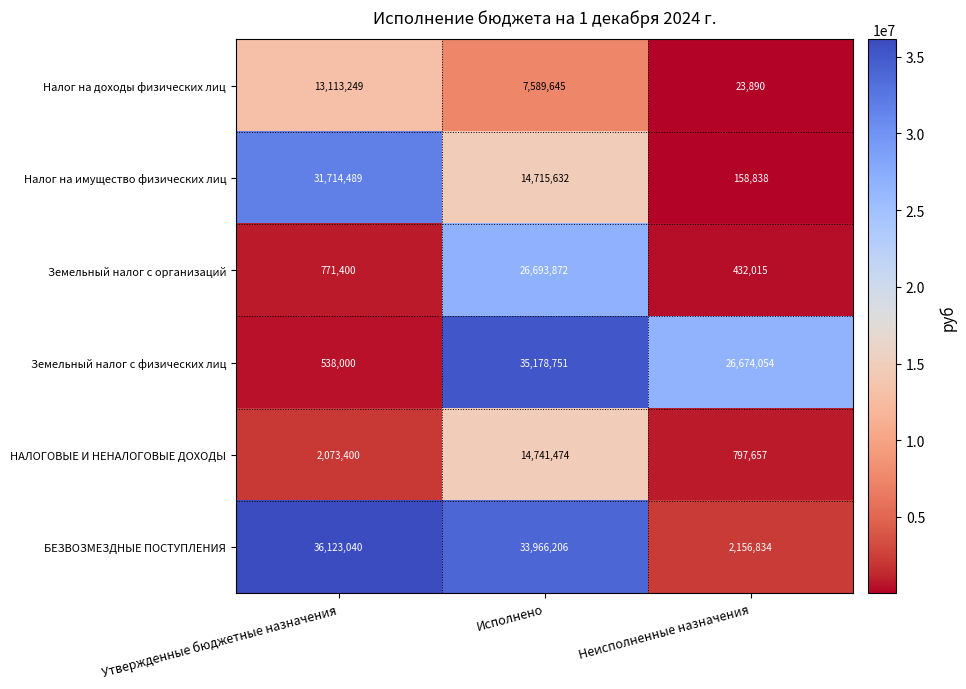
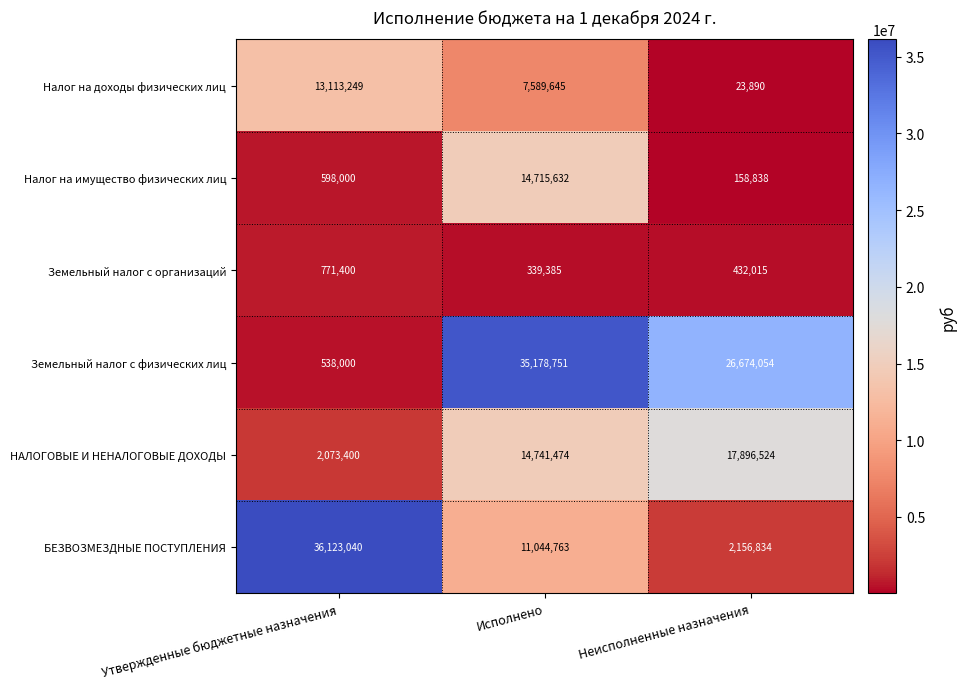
Налог на имущество физических лиц, Утвержденные бюджетные назначения: 31,714,489 -> 598,000
Земельный налог с организаций, Исполнено: 26,693,872 -> 339,385
НАЛОГОВЫЕ И НЕНАЛОГОВЫЕ ДОХОДЫ, Неисполненные назначения: 797,657 -> 17,896,524
БЕЗВОЗМЕЗДНЫЕ ПОСТУПЛЕНИЯ, Исполнено: 33,966,206 -> 11,044,763
